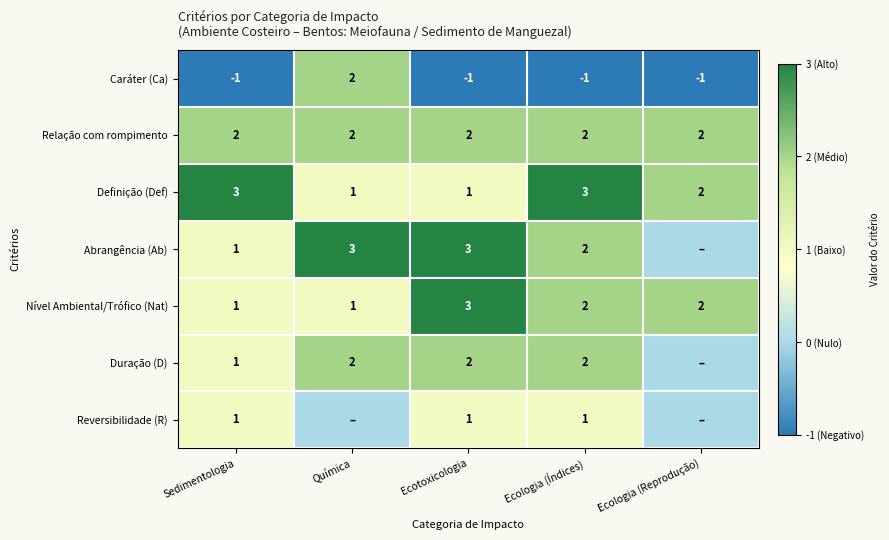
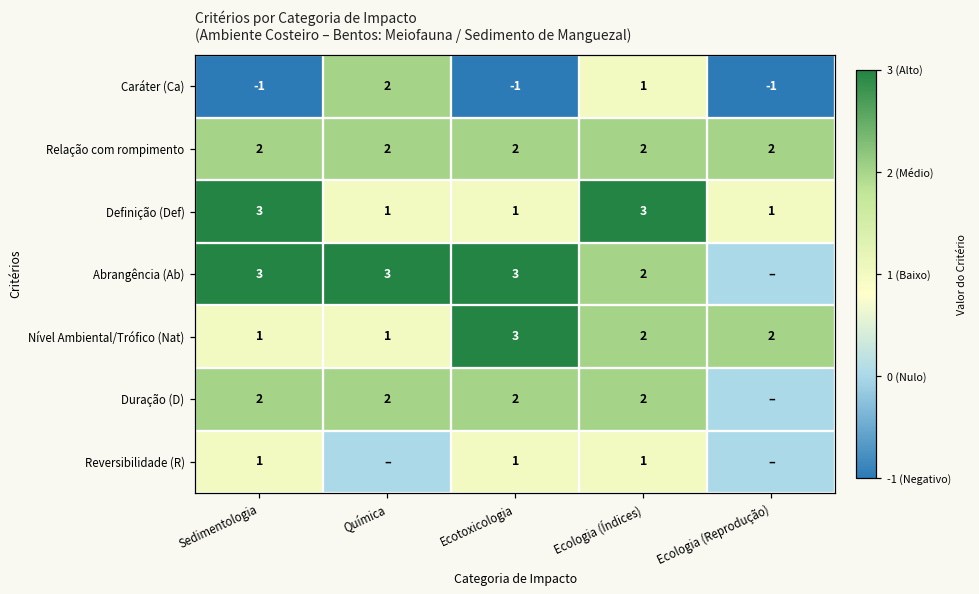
Caráter (Ca), Ecologia (Índices): -1 -> 1
Definição (Def), Ecologia (Reprodução): 2 -> 1
Abrangência (Ab), Sedimentologia: 1 -> 3
Duração (D), Sedimentologia: 1 -> 2
